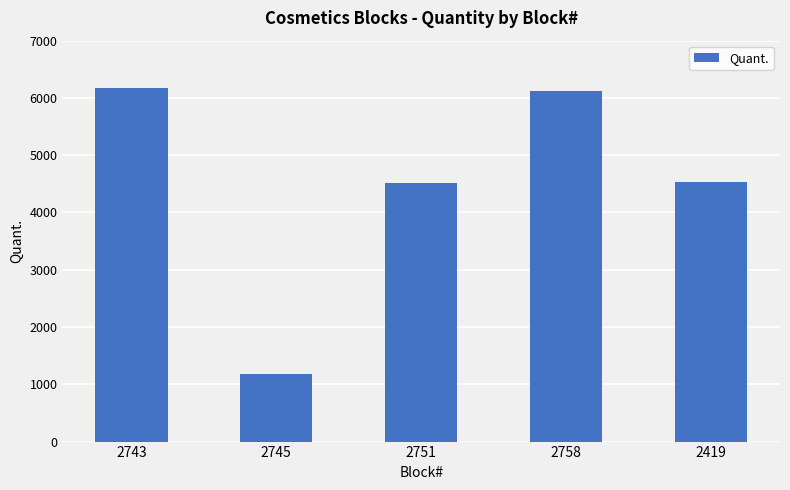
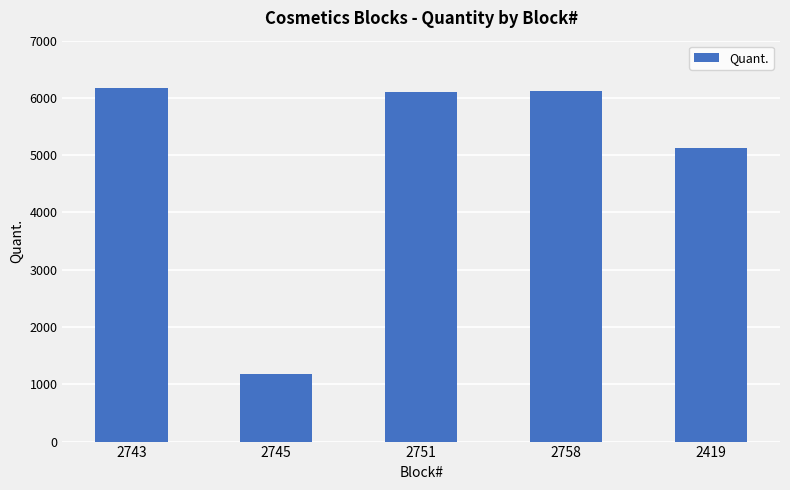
2751: 4500 -> 6100
2419: 4500 -> 5100
